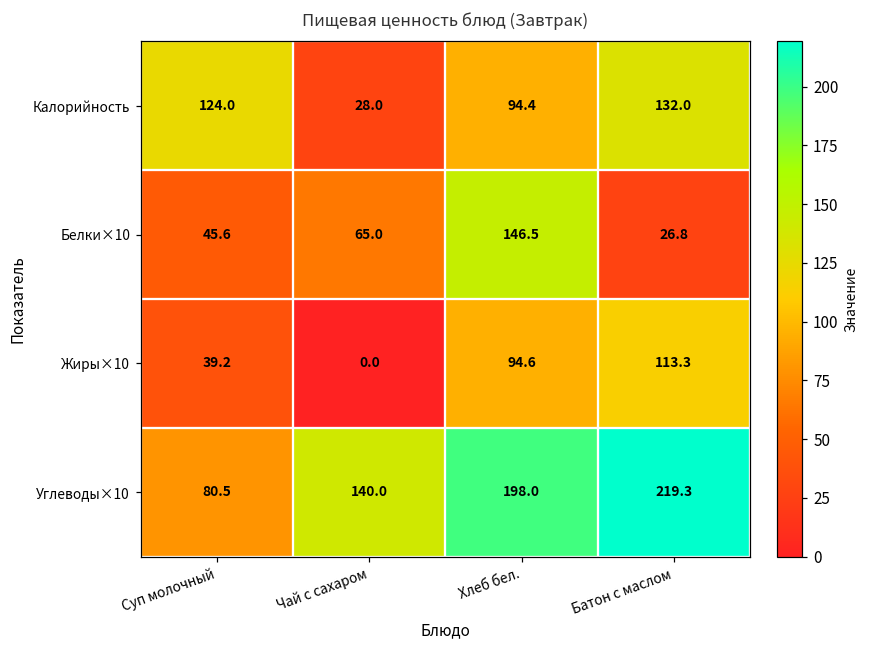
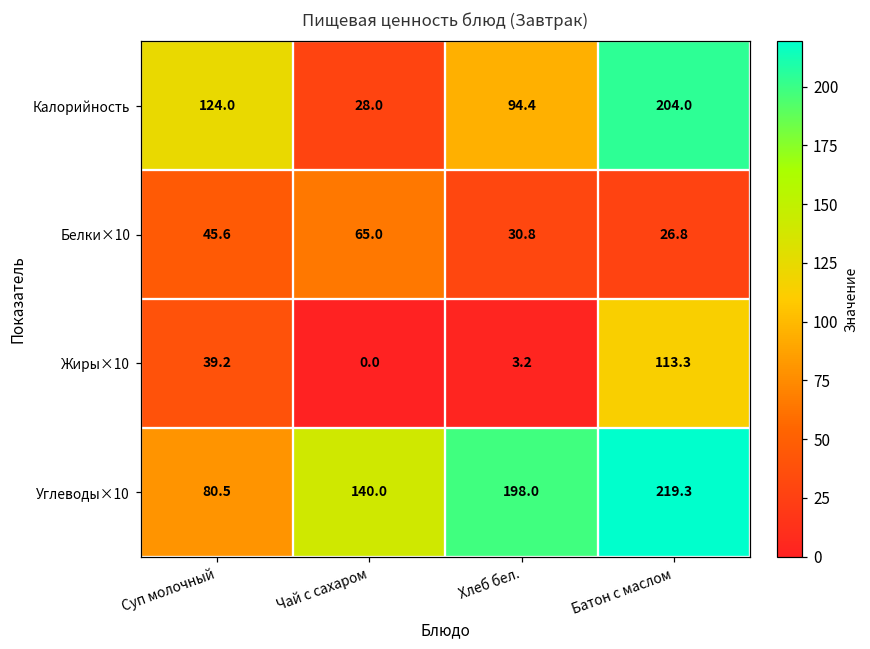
Калорийность, Батон с маслом: 132.0 -> 204.0
Белки×10, Хлеб бел.: 146.5 -> 30.8
Жиры×10, Хлеб бел.: 94.6 -> 3.2
